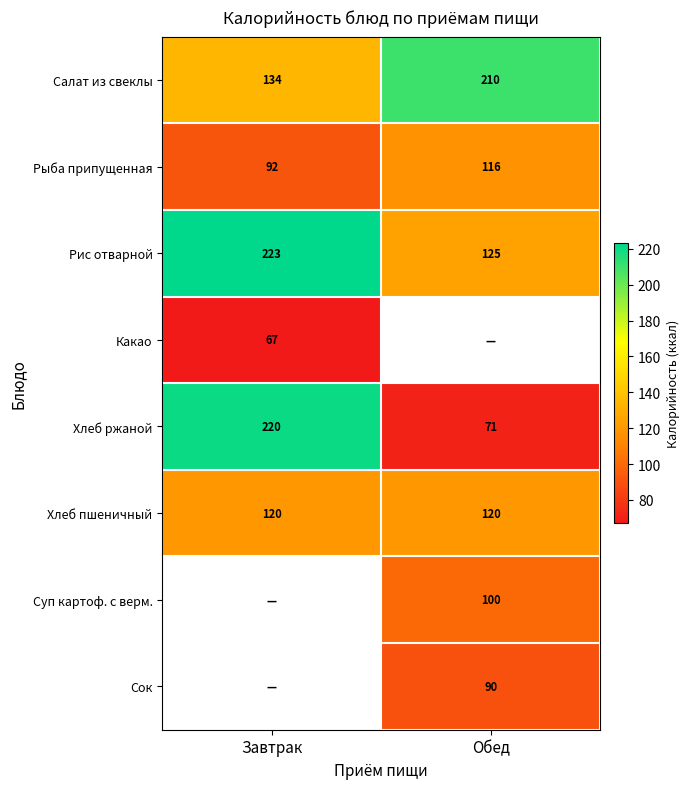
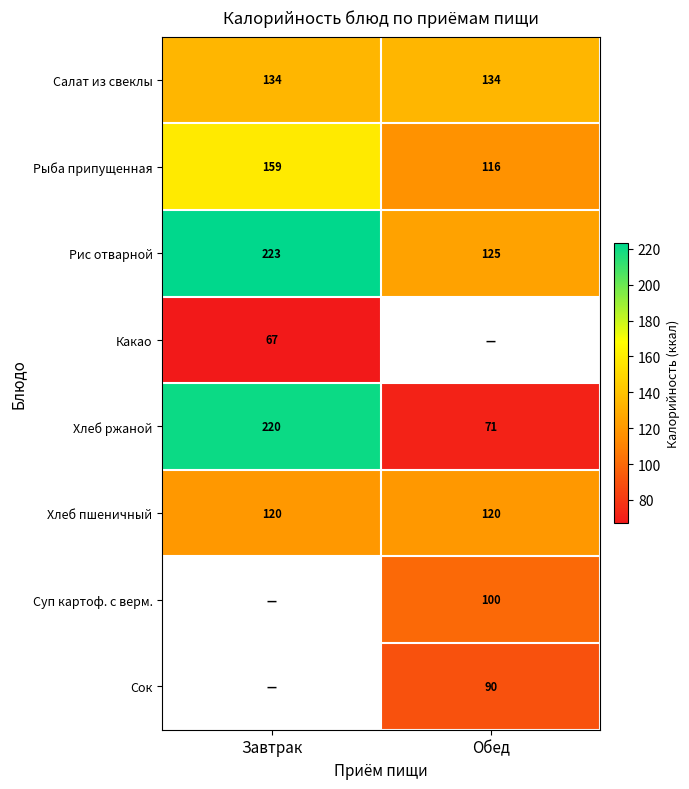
Салат из свеклы, Обед: 210 -> 134
Рыба припущенная, Завтрак: 92 -> 159
